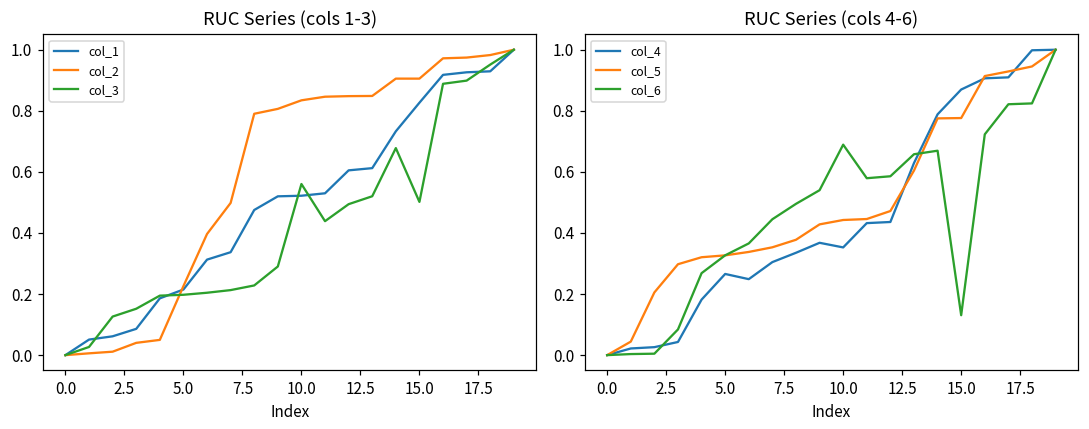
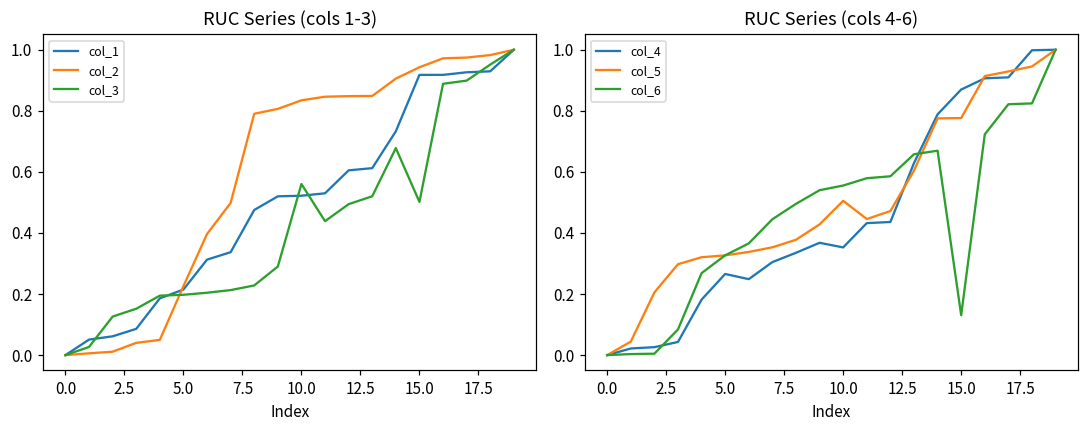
RUC Series (cols 1-3), col_1, 15.0: 0.83 -> 0.92
RUC Series (cols 1-3), col_2, 15.0: 0.91 -> 0.94
RUC Series (cols 4-6), col_5, 10.0: 0.44 -> 0.51
RUC Series (cols 4-6), col_6, 10.0: 0.69 -> 0.56
